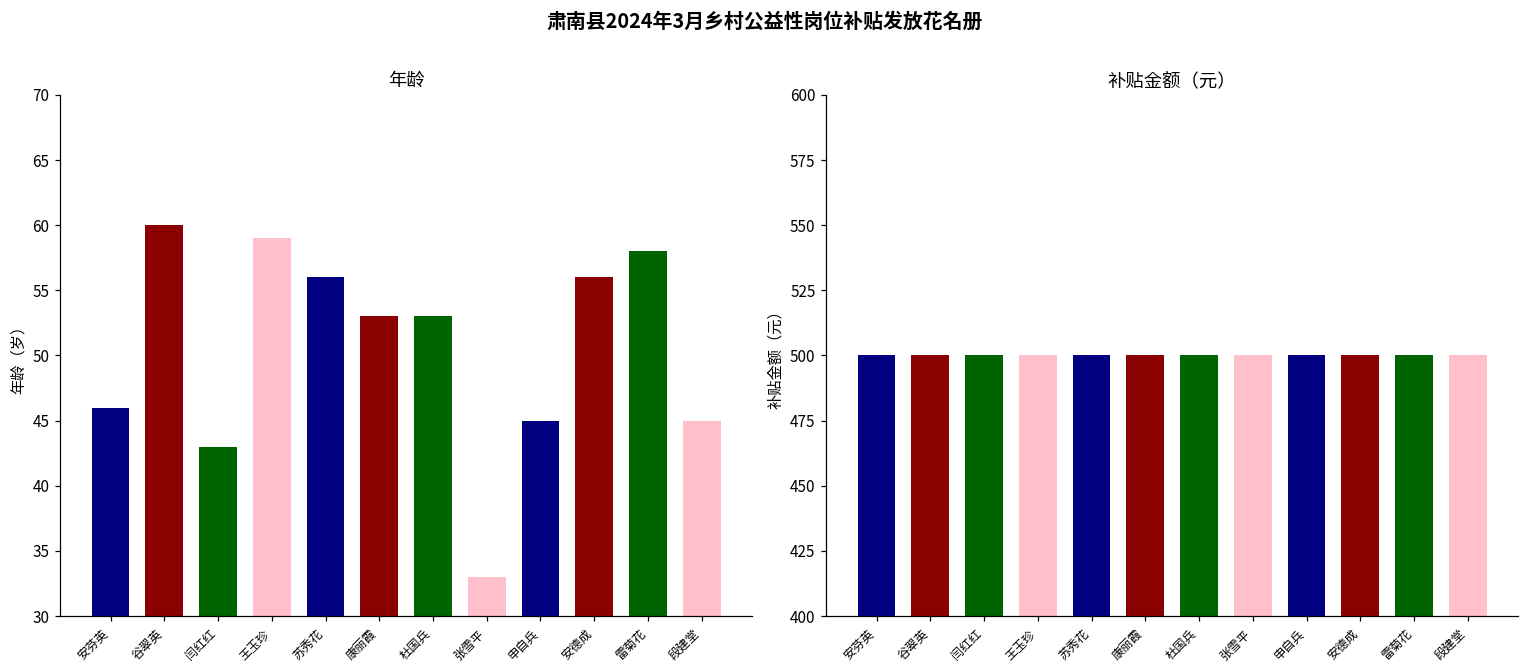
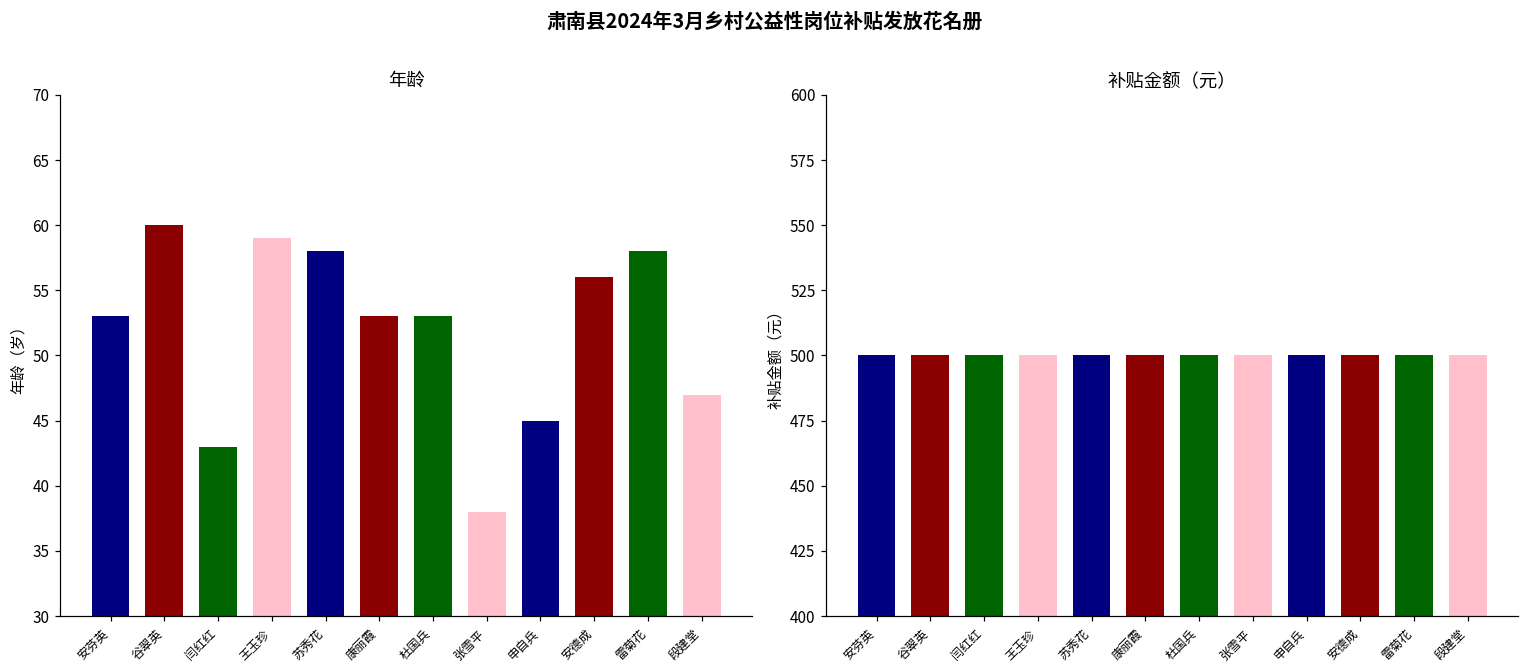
年龄, 安芬英: 46 -> 53
年龄, 苏秀花: 56 -> 58
年龄, 张雪平: 33 -> 38
年龄, 段建堂: 45 -> 47
